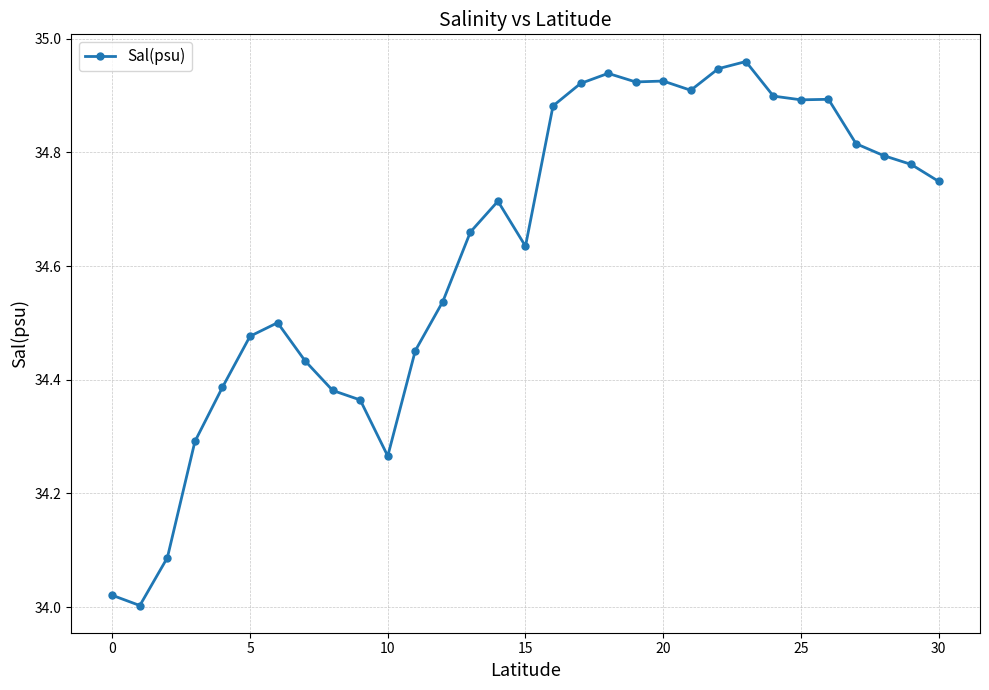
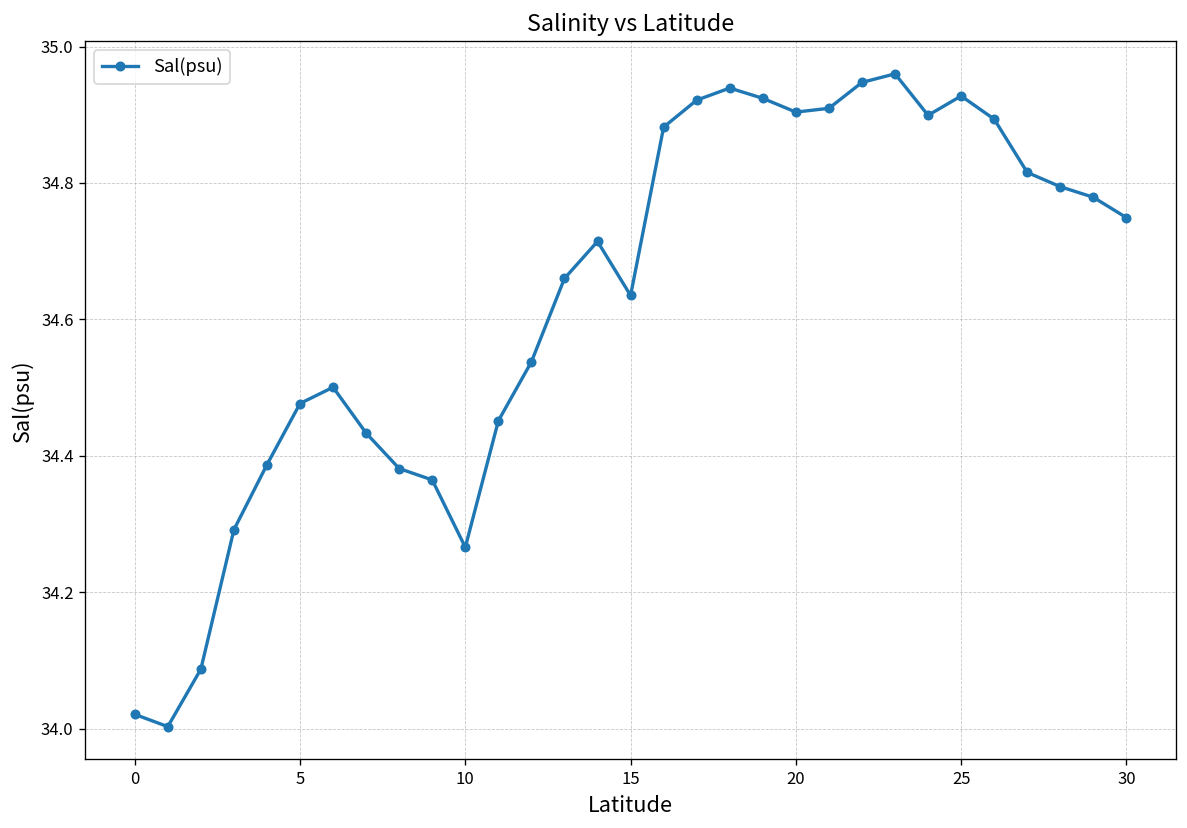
20: 34.93 -> 34.90
25: 34.89 -> 34.93
